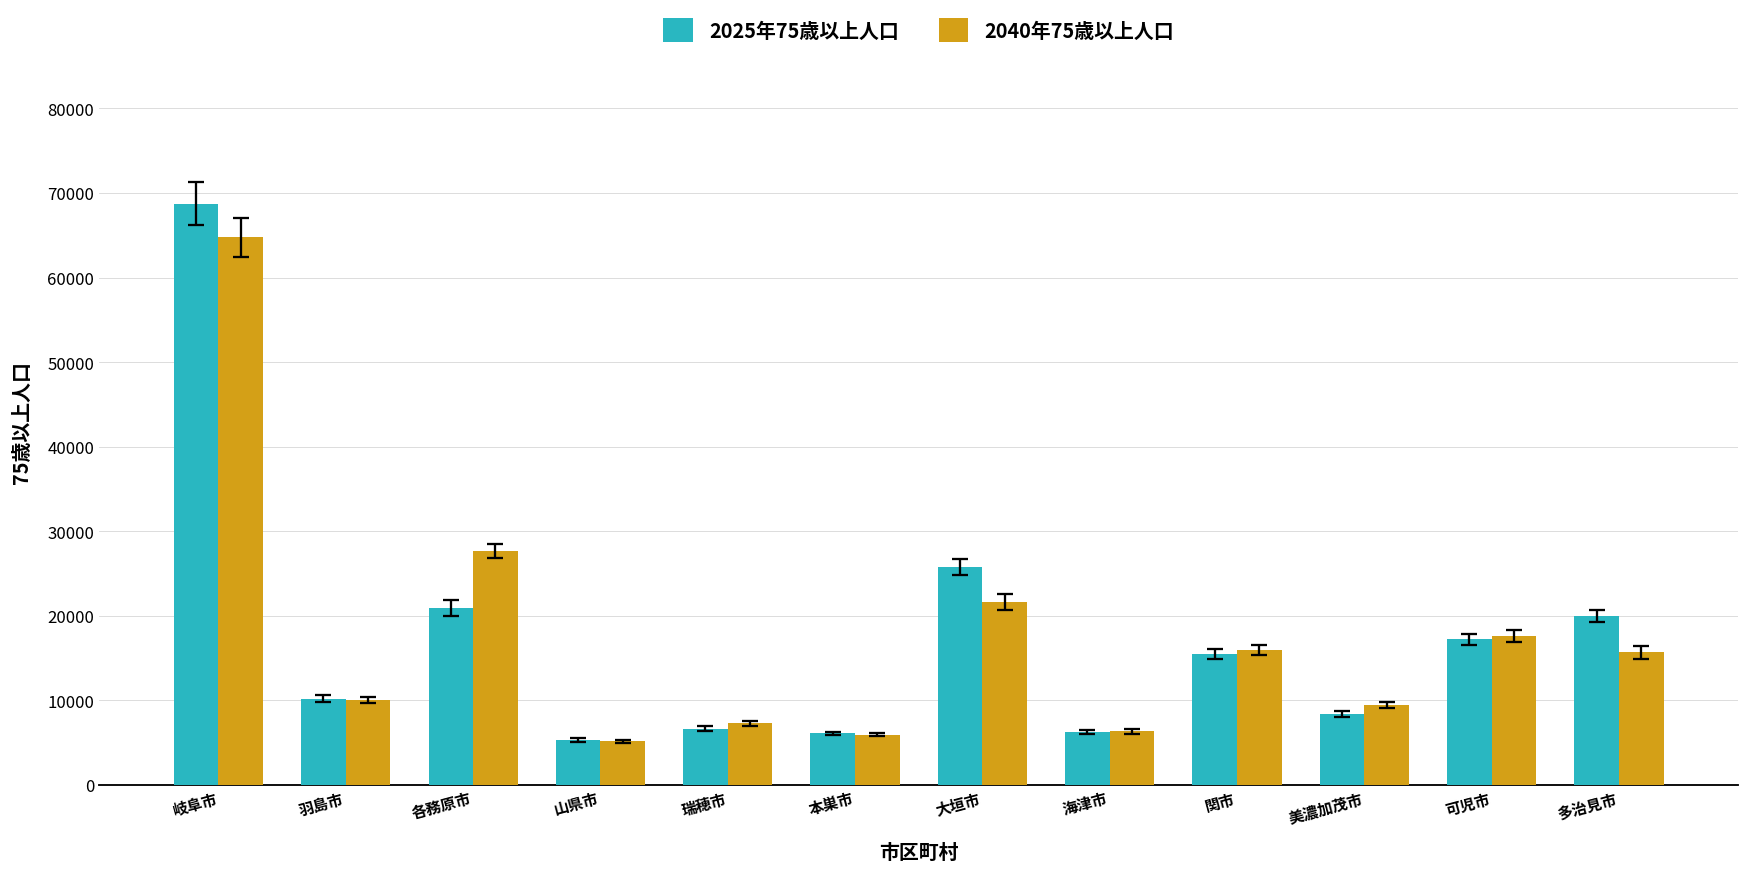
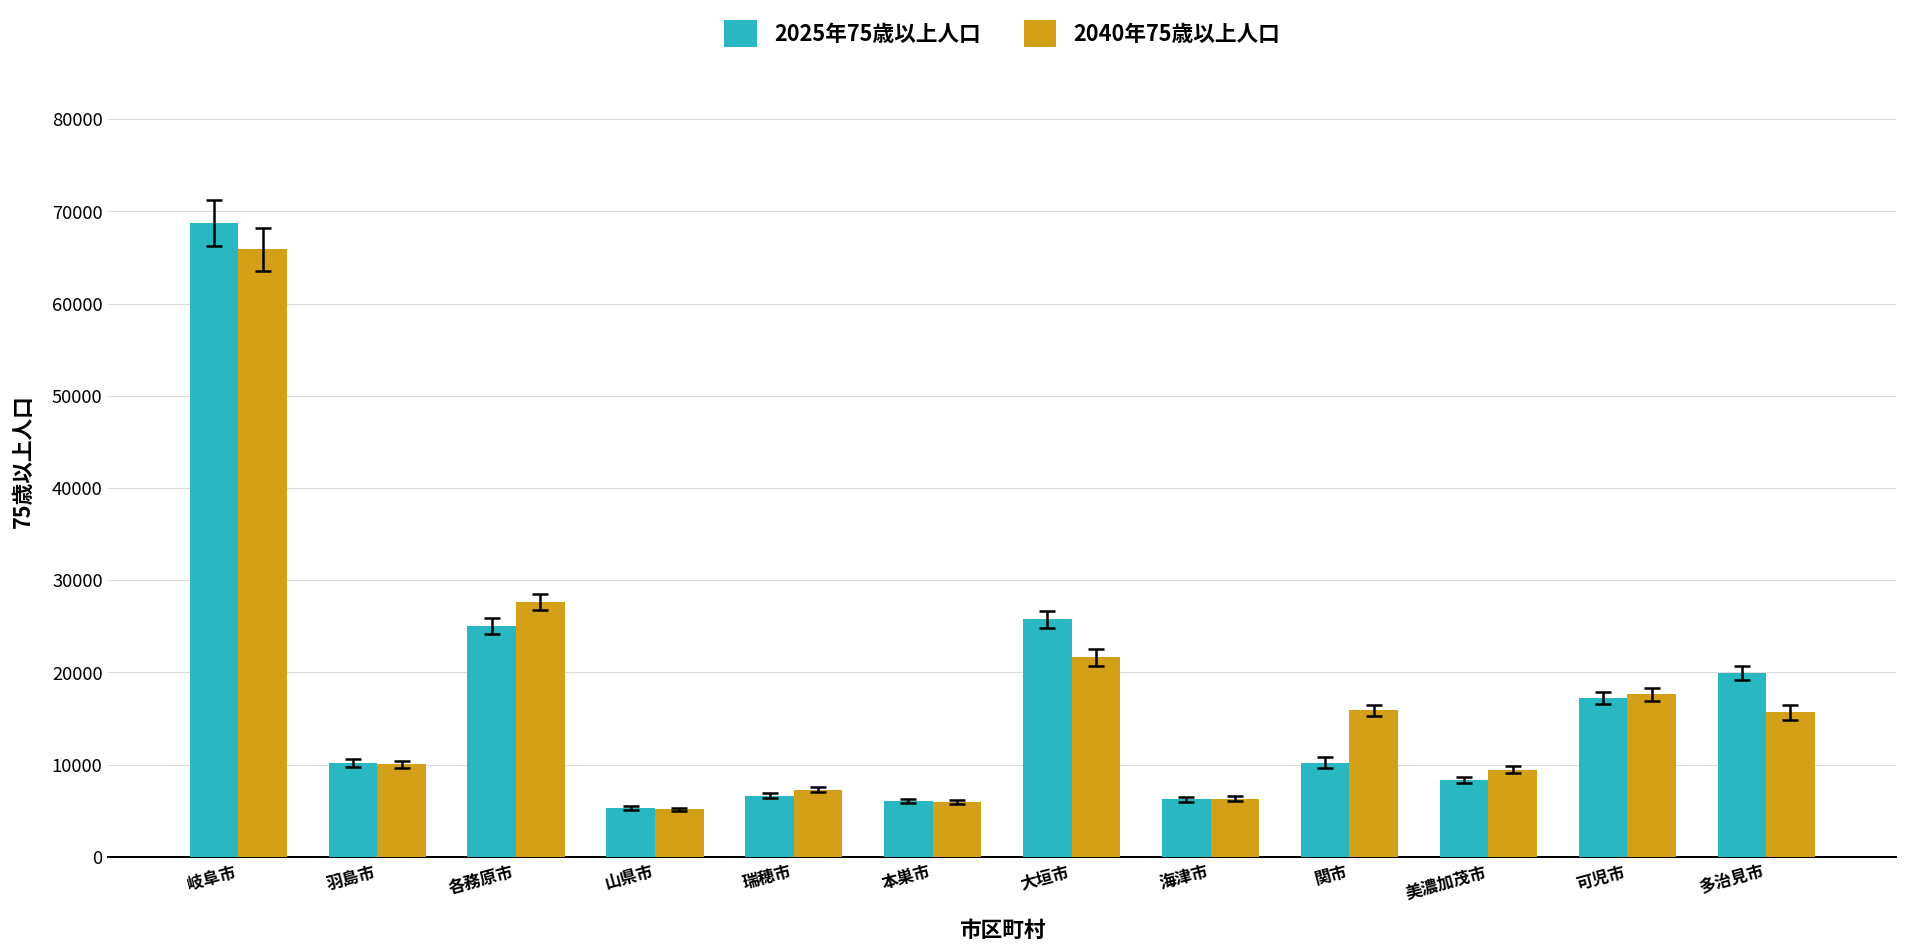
2040年75歳以上人口, 岐阜市: 65000 -> 66000
2025年75歳以上人口, 各務原市: 21000 -> 25000
2025年75歳以上人口, 関市: 15000 -> 10000
